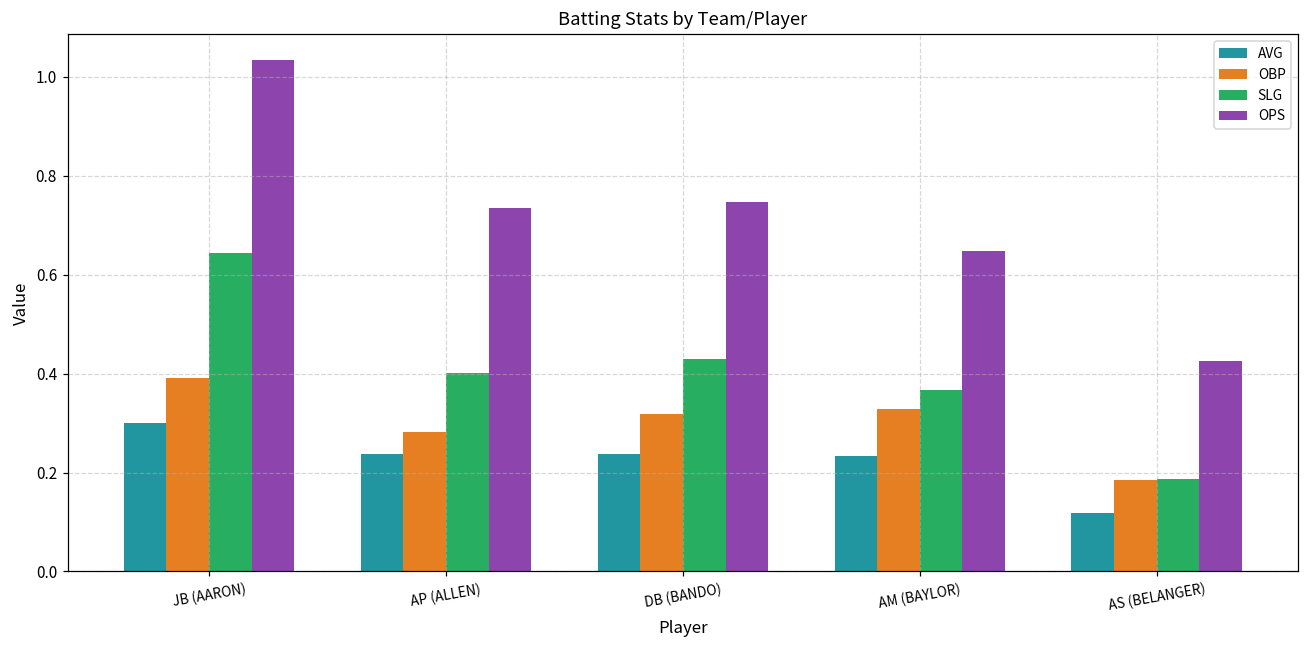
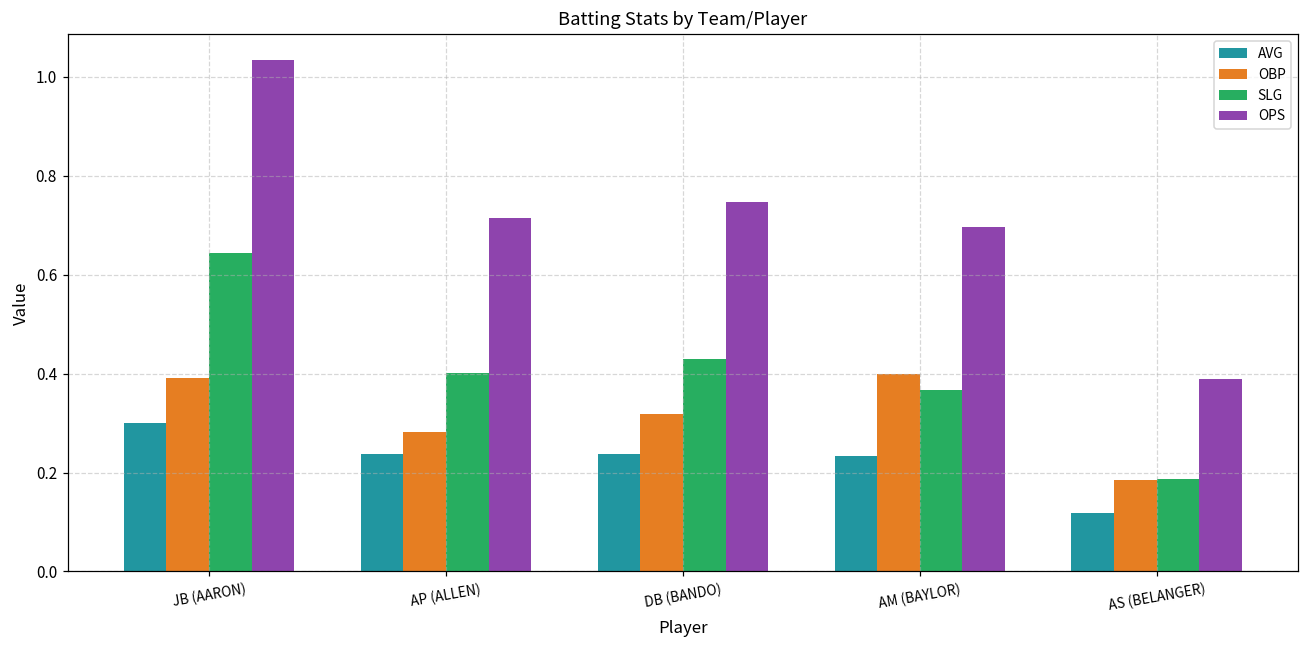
OPS, AP (ALLEN): 0.74 -> 0.71
OBP, AM (BAYLOR): 0.33 -> 0.40
OPS, AM (BAYLOR): 0.65 -> 0.70
OPS, AS (BELANGER): 0.43 -> 0.39
